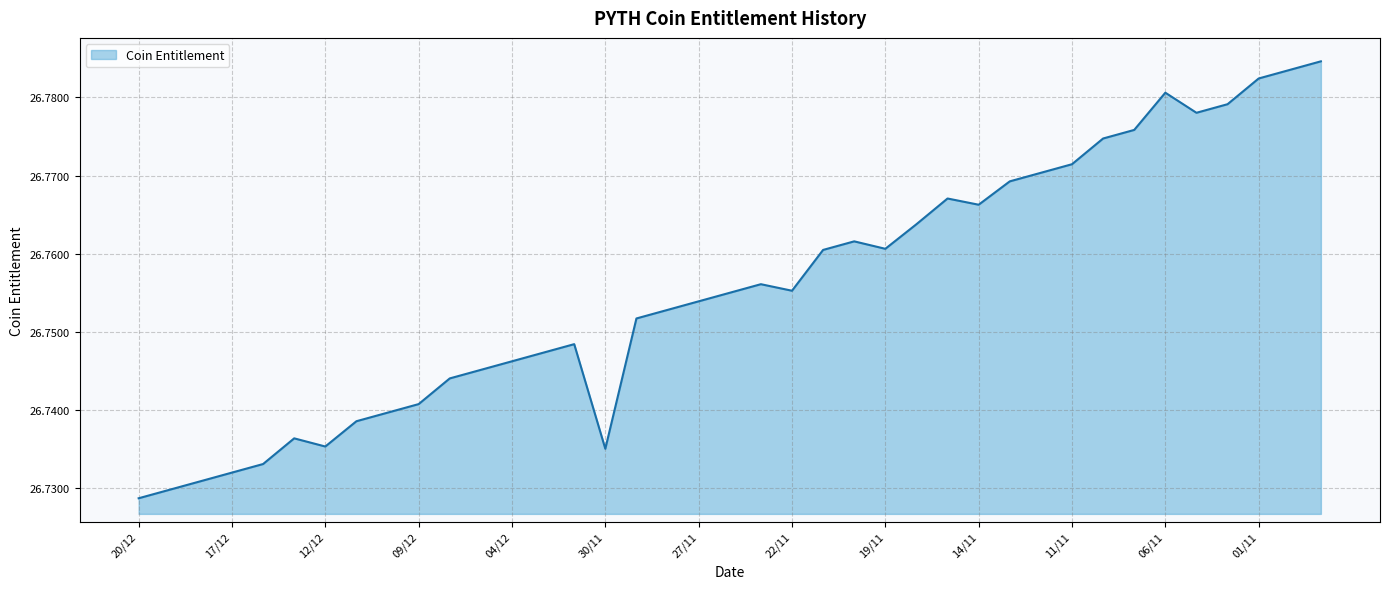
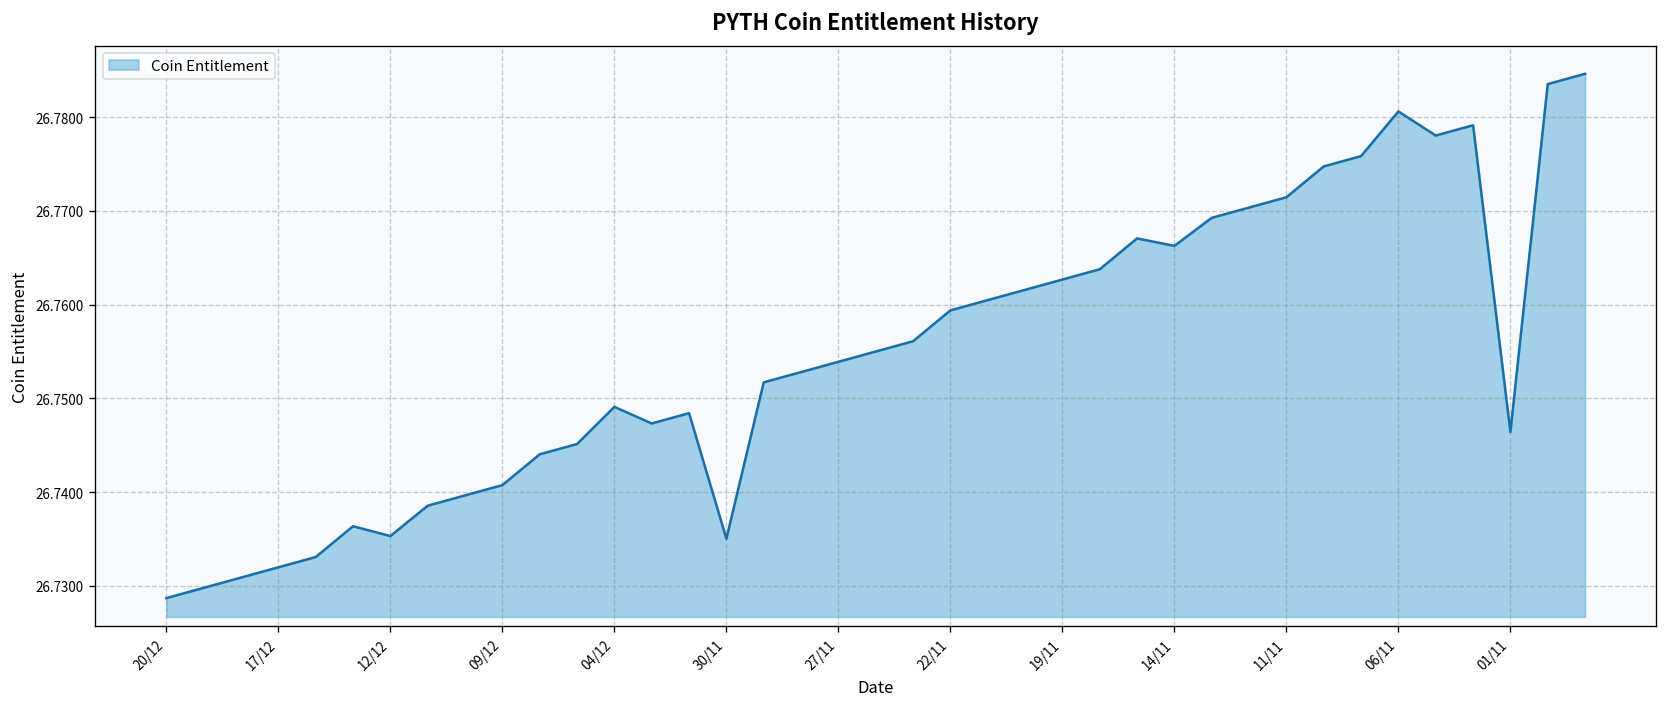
04/12: 26.746 -> 26.749
22/11: 26.755 -> 26.759
19/11: 26.761 -> 26.763
01/11: 26.782 -> 26.746
